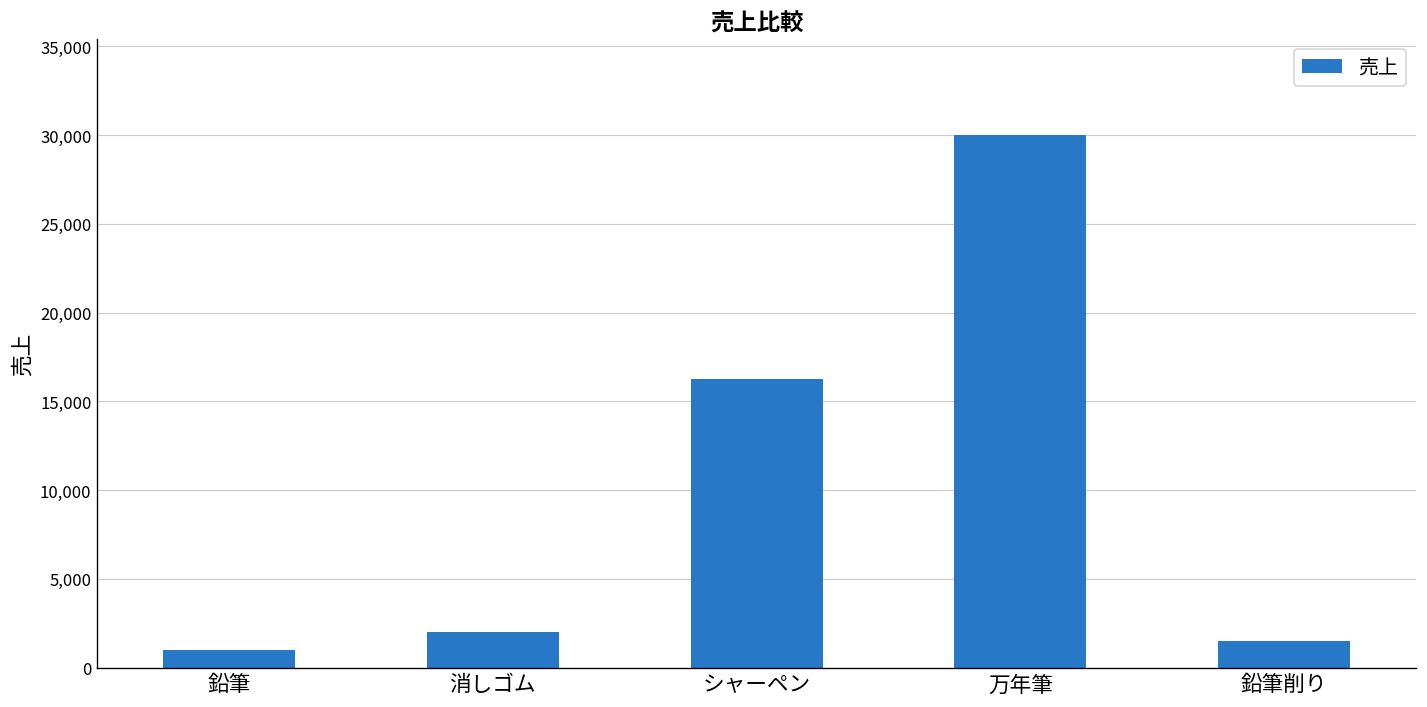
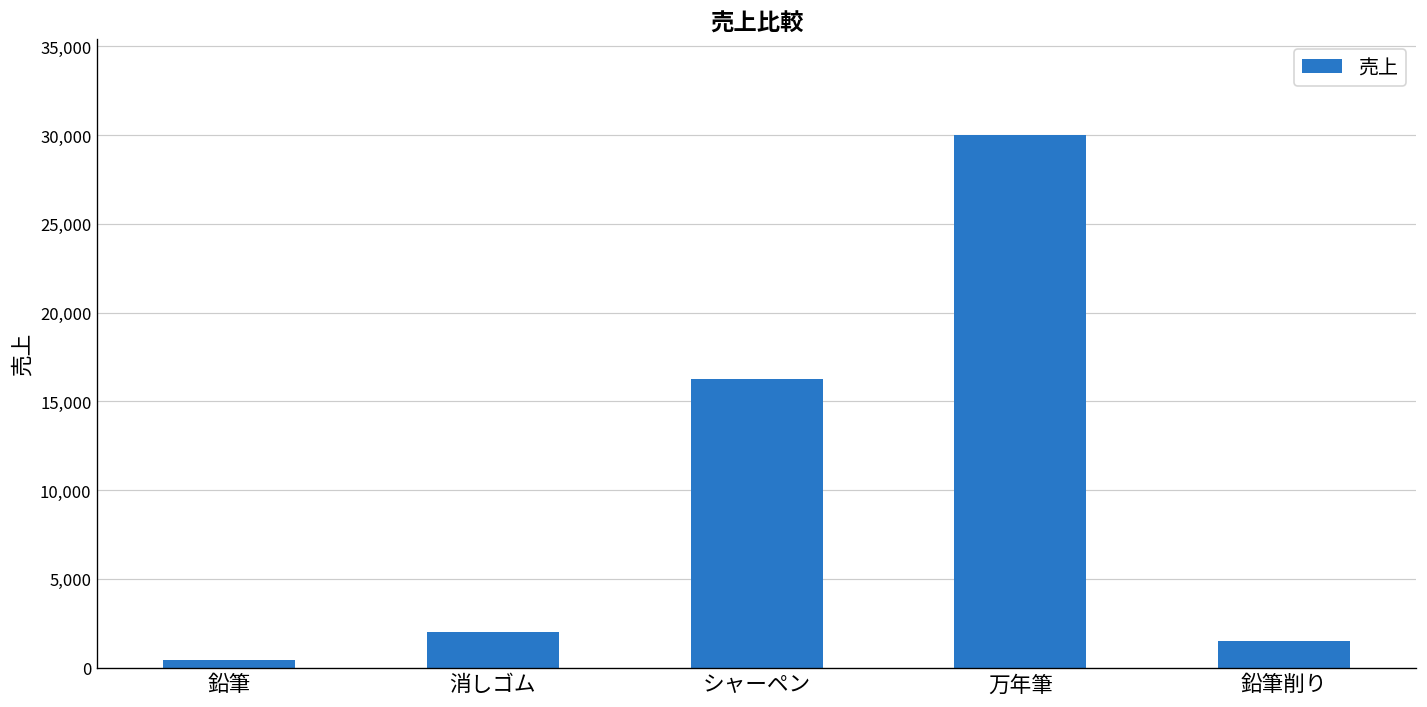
鉛筆: 1,000 -> 400
